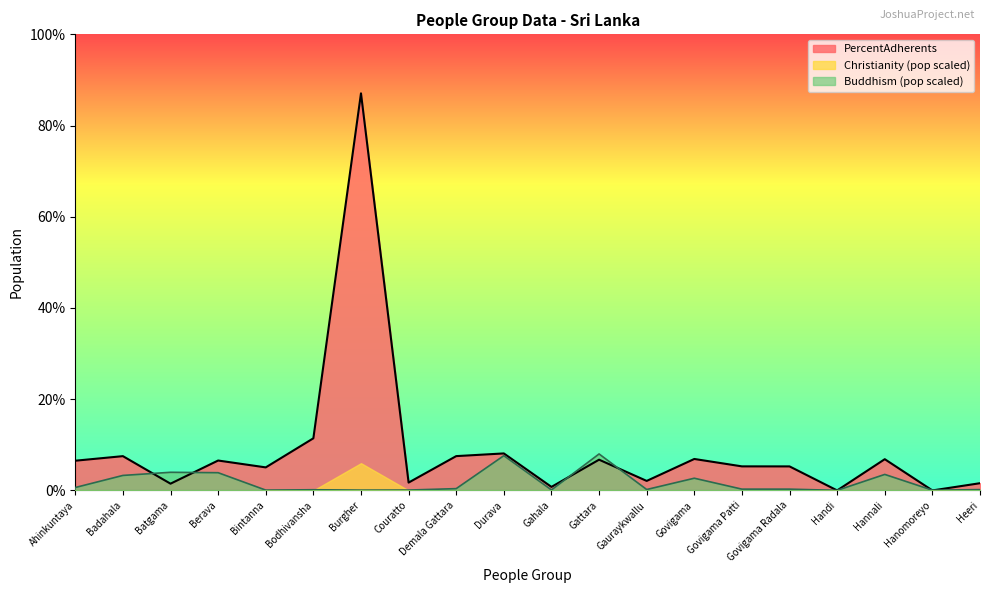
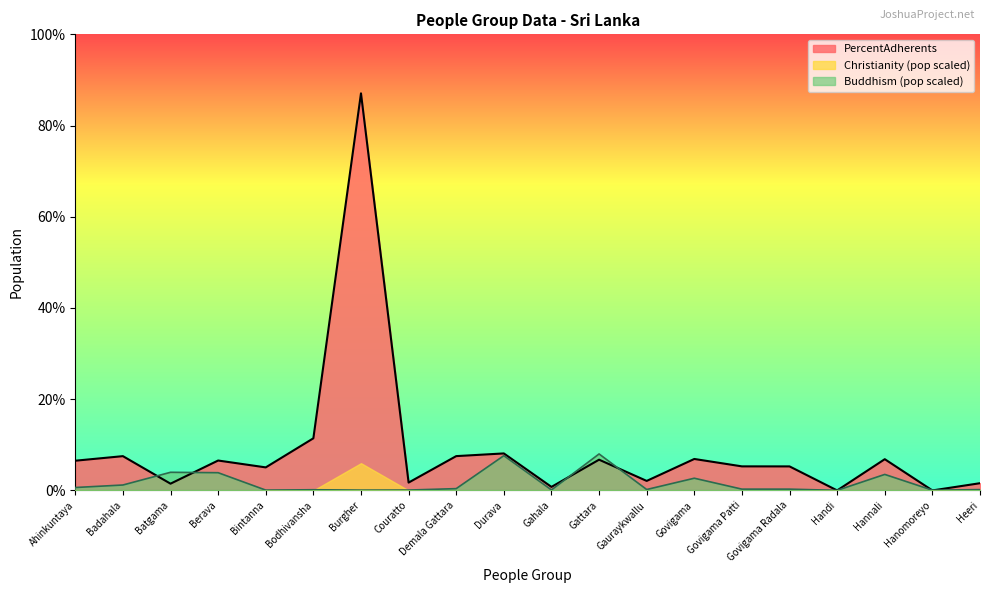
Buddhism (pop scaled), Badahala: 3% -> 1%
